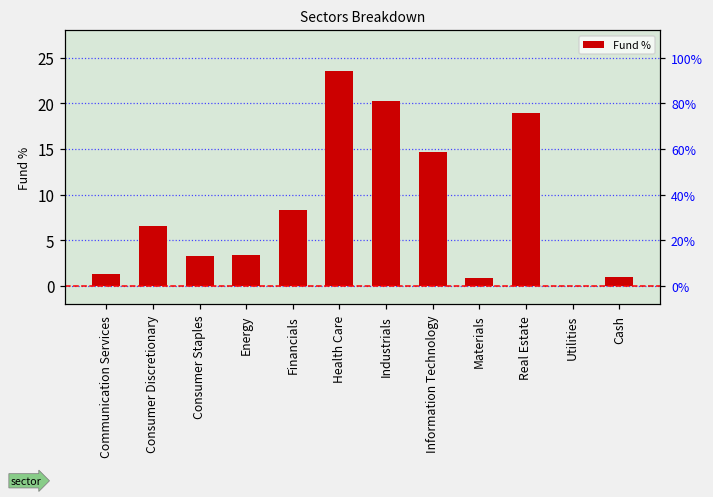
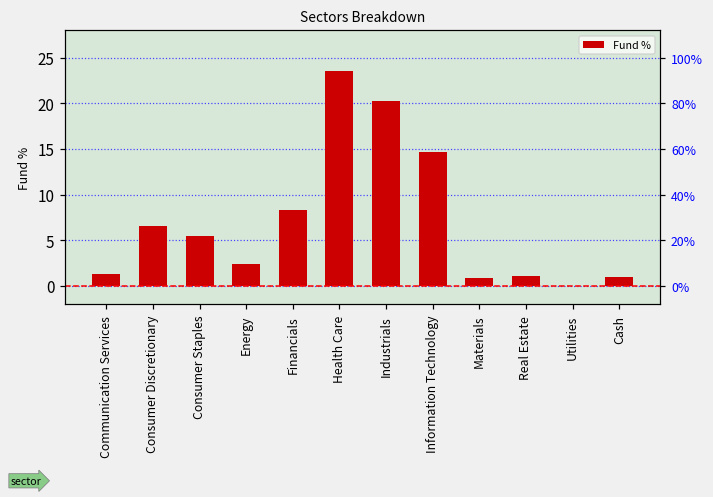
Consumer Staples: 3 -> 6
Energy: 3 -> 2
Real Estate: 19 -> 1
